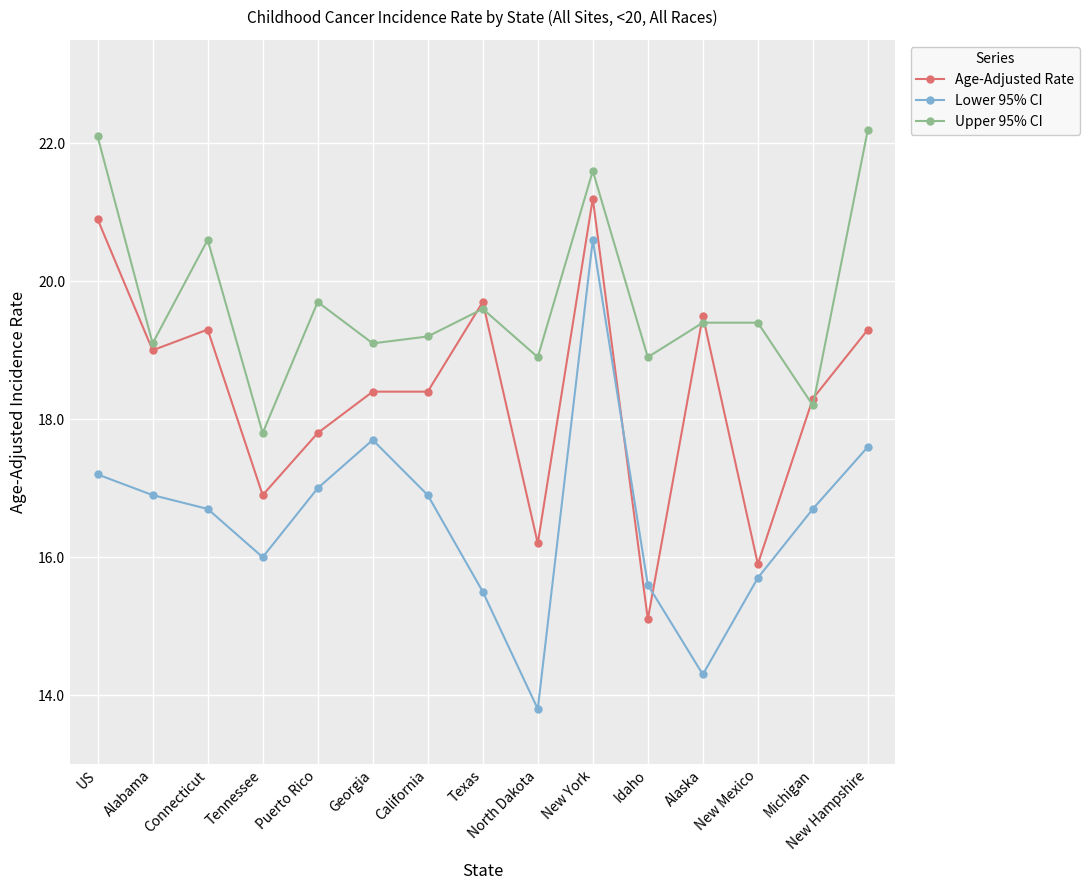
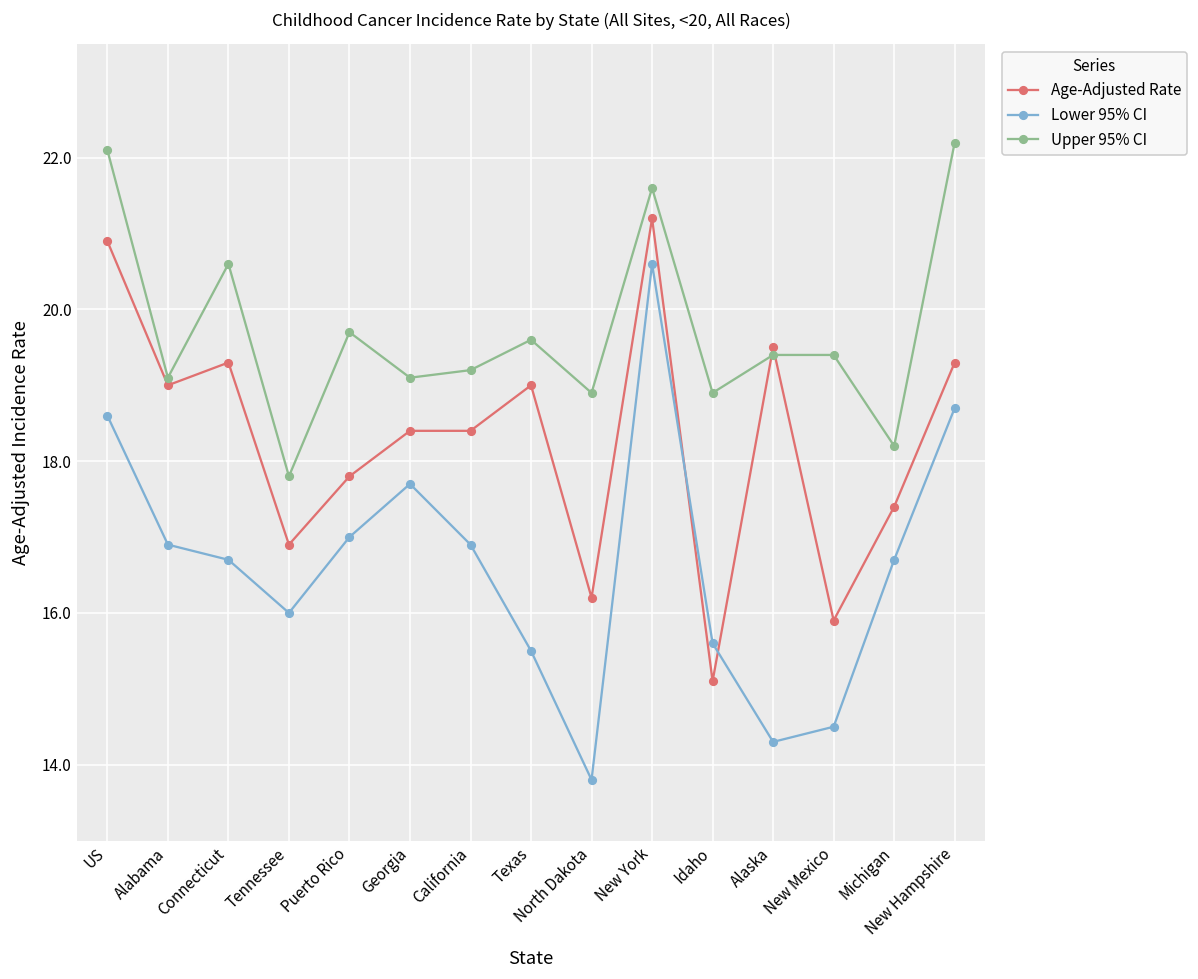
Lower 95% CI, US: 17.2 -> 18.6
Age-Adjusted Rate, Texas: 19.7 -> 19.0
Lower 95% CI, New Mexico: 15.7 -> 14.5
Age-Adjusted Rate, Michigan: 18.3 -> 17.4
Lower 95% CI, New Hampshire: 17.6 -> 18.7
